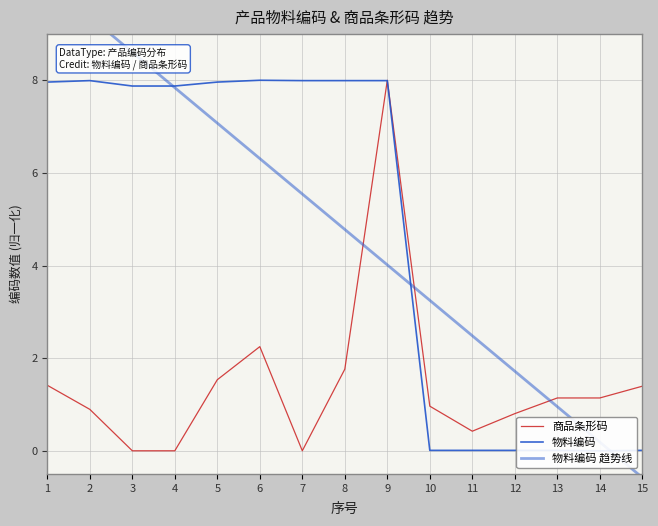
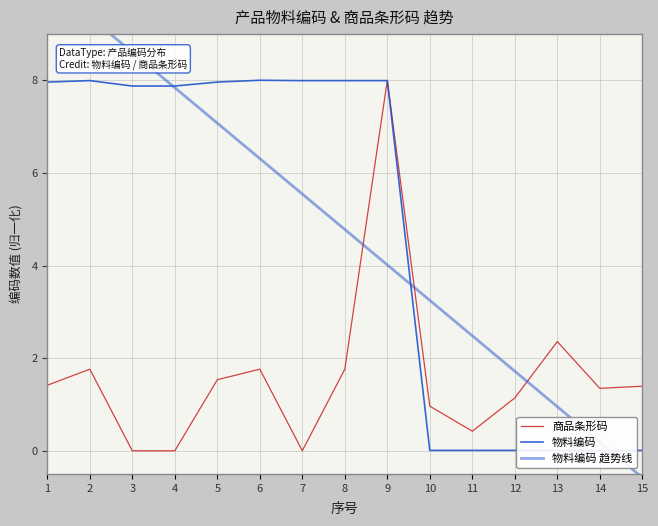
商品条形码, 2: 0.9 -> 1.8
商品条形码, 6: 2.2 -> 1.8
商品条形码, 12: 0.8 -> 1.1
商品条形码, 13: 1.1 -> 2.4
商品条形码, 14: 1.1 -> 1.3
